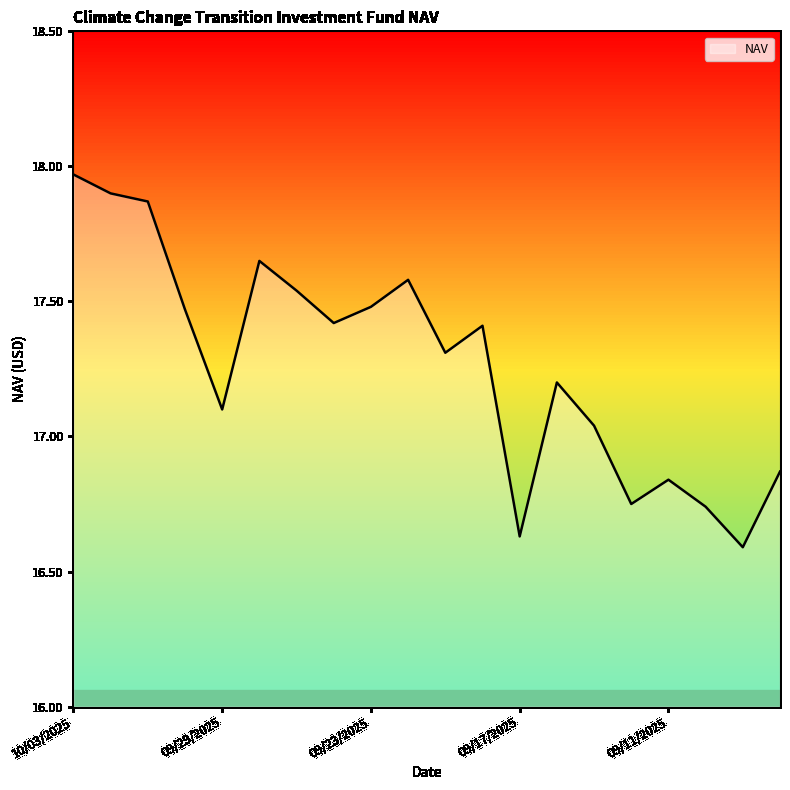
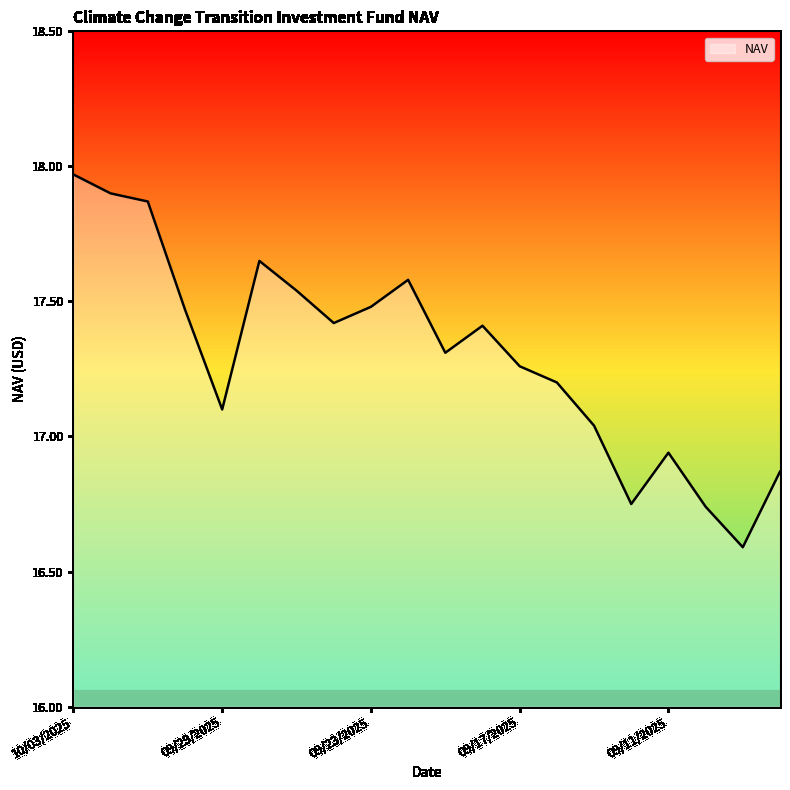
09/17/2025: 16.63 -> 17.26
09/11/2025: 16.84 -> 16.94
